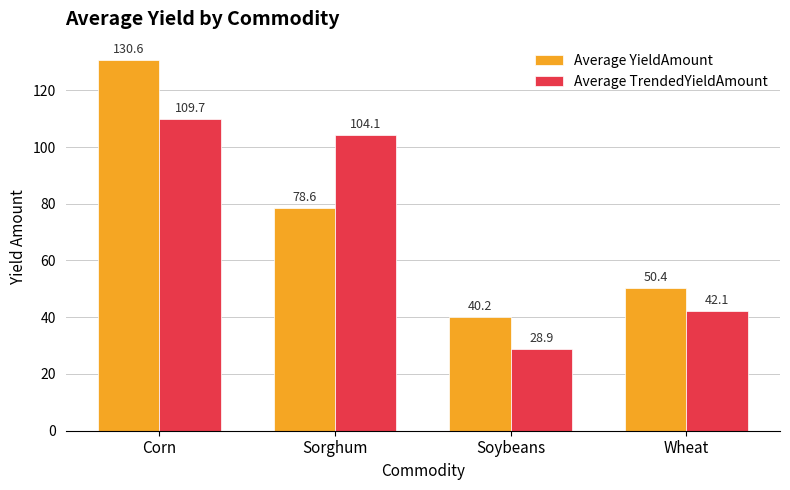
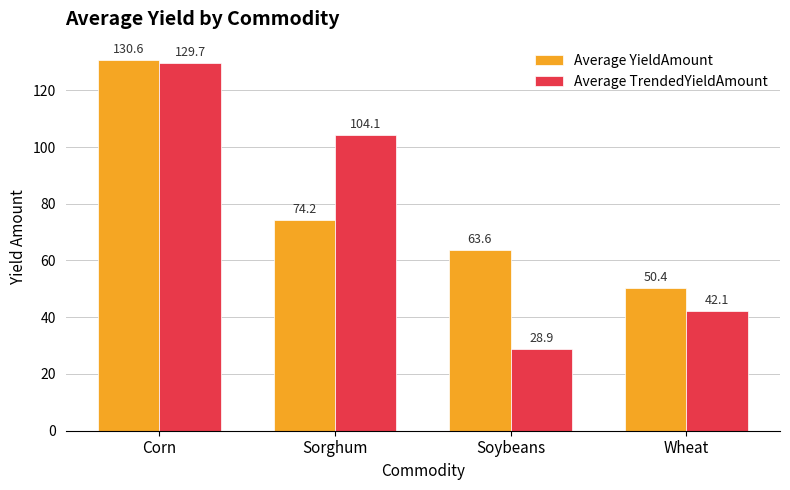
Average TrendedYieldAmount, Corn: 109.7 -> 129.7
Average YieldAmount, Sorghum: 78.6 -> 74.2
Average YieldAmount, Soybeans: 40.2 -> 63.6
